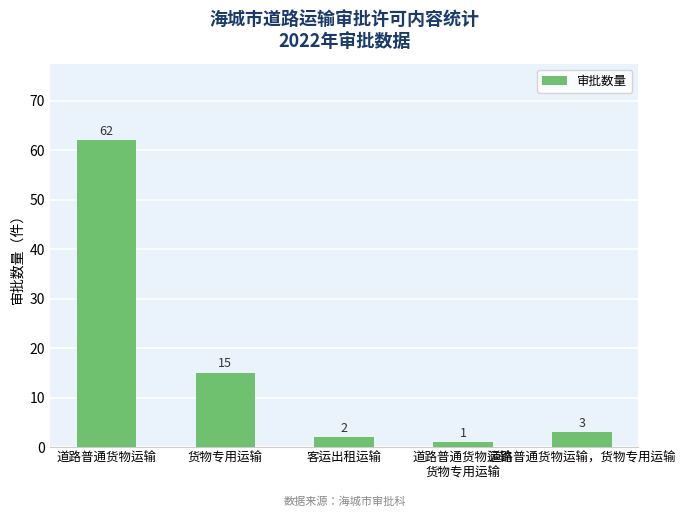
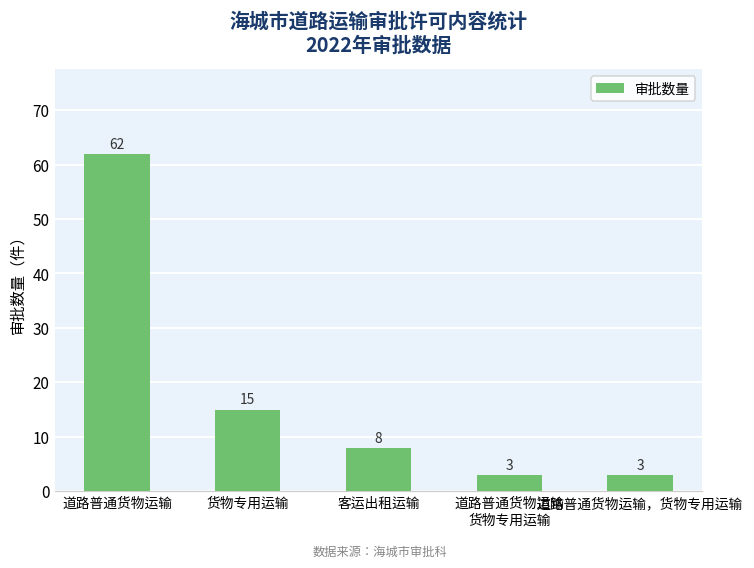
客运出租运输: 2 -> 8
道路普通货物运输 货物专用运输: 1 -> 3
